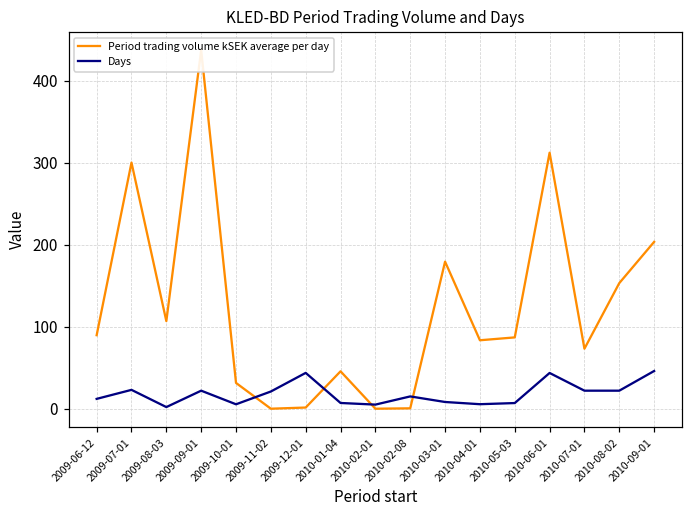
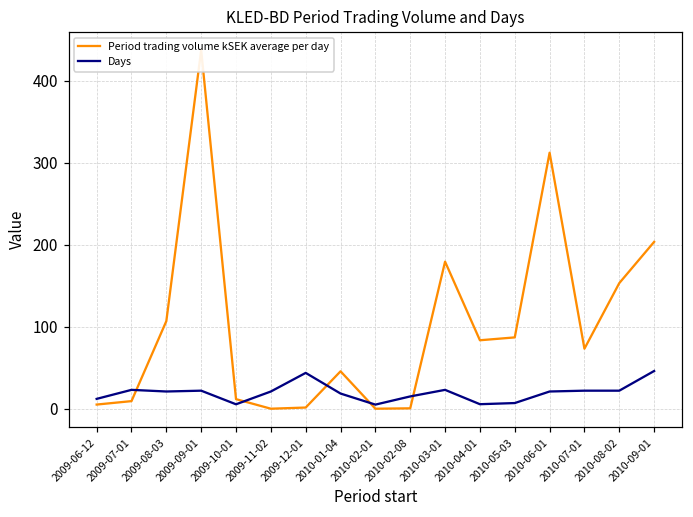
Period trading volume kSEK average per day, 2009-06-12: 90 -> 10
Period trading volume kSEK average per day, 2009-07-01: 300 -> 10
Days, 2009-08-03: 0 -> 20
Period trading volume kSEK average per day, 2009-10-01: 30 -> 10
Days, 2010-01-04: 10 -> 20
Days, 2010-03-01: 10 -> 20
Days, 2010-06-01: 40 -> 20
